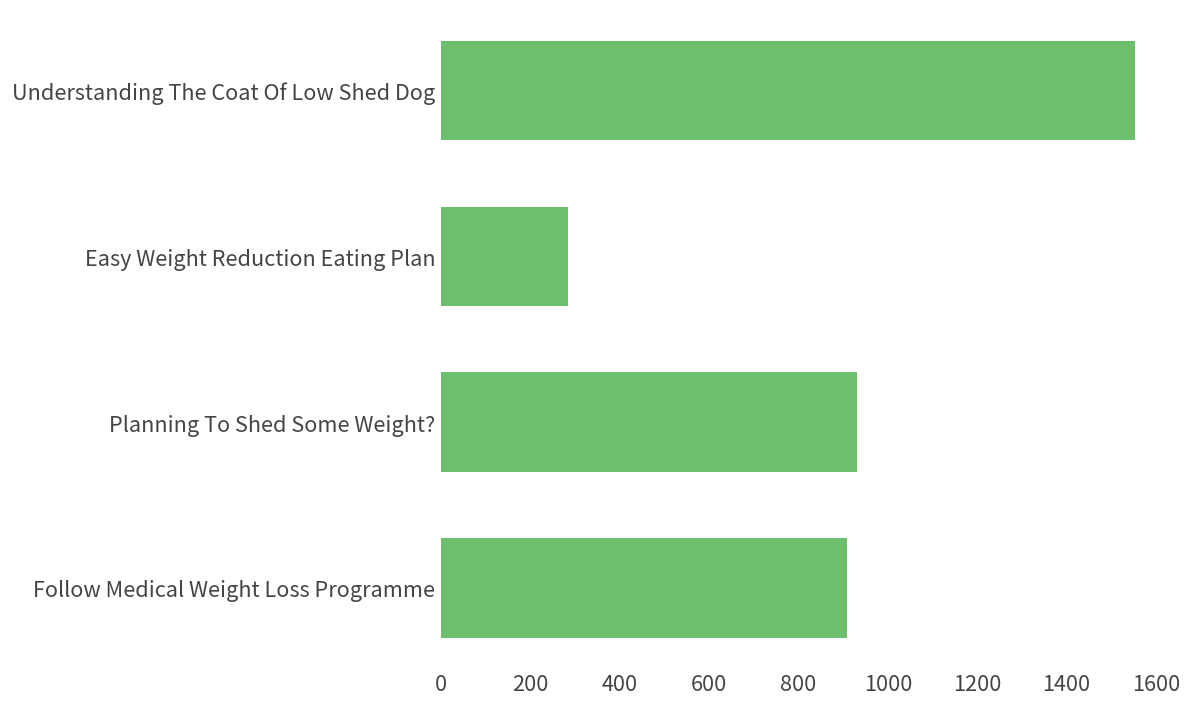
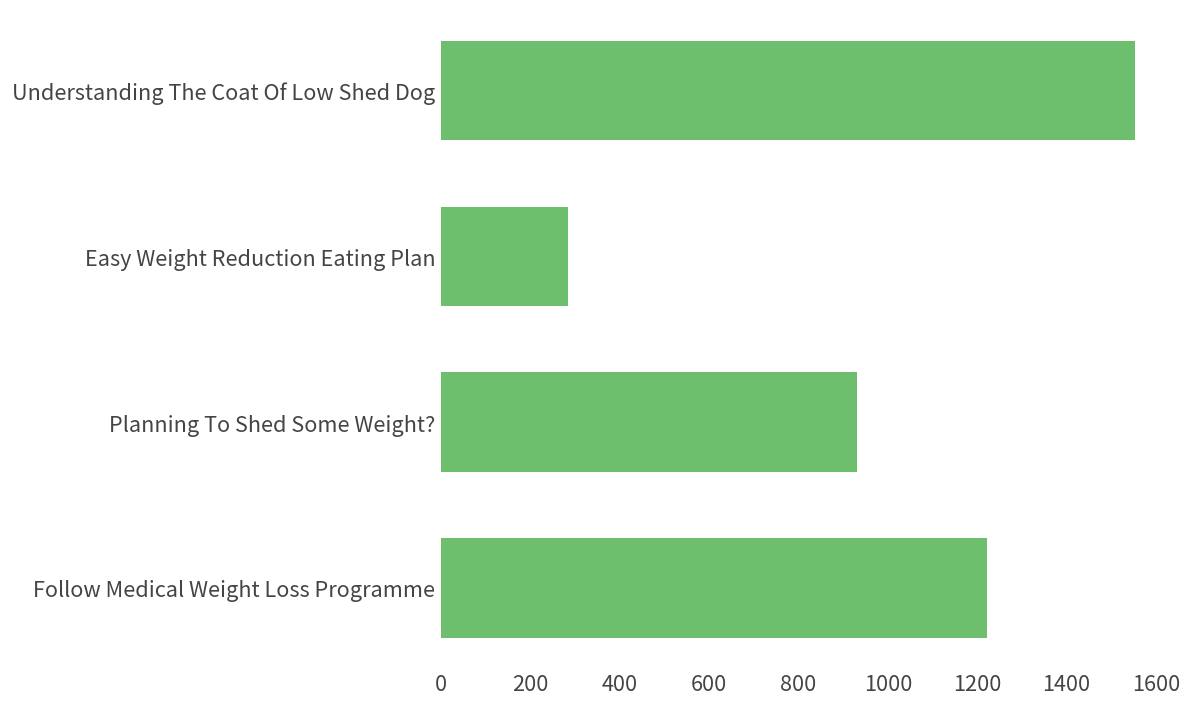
Follow Medical Weight Loss Programme: 910 -> 1220
